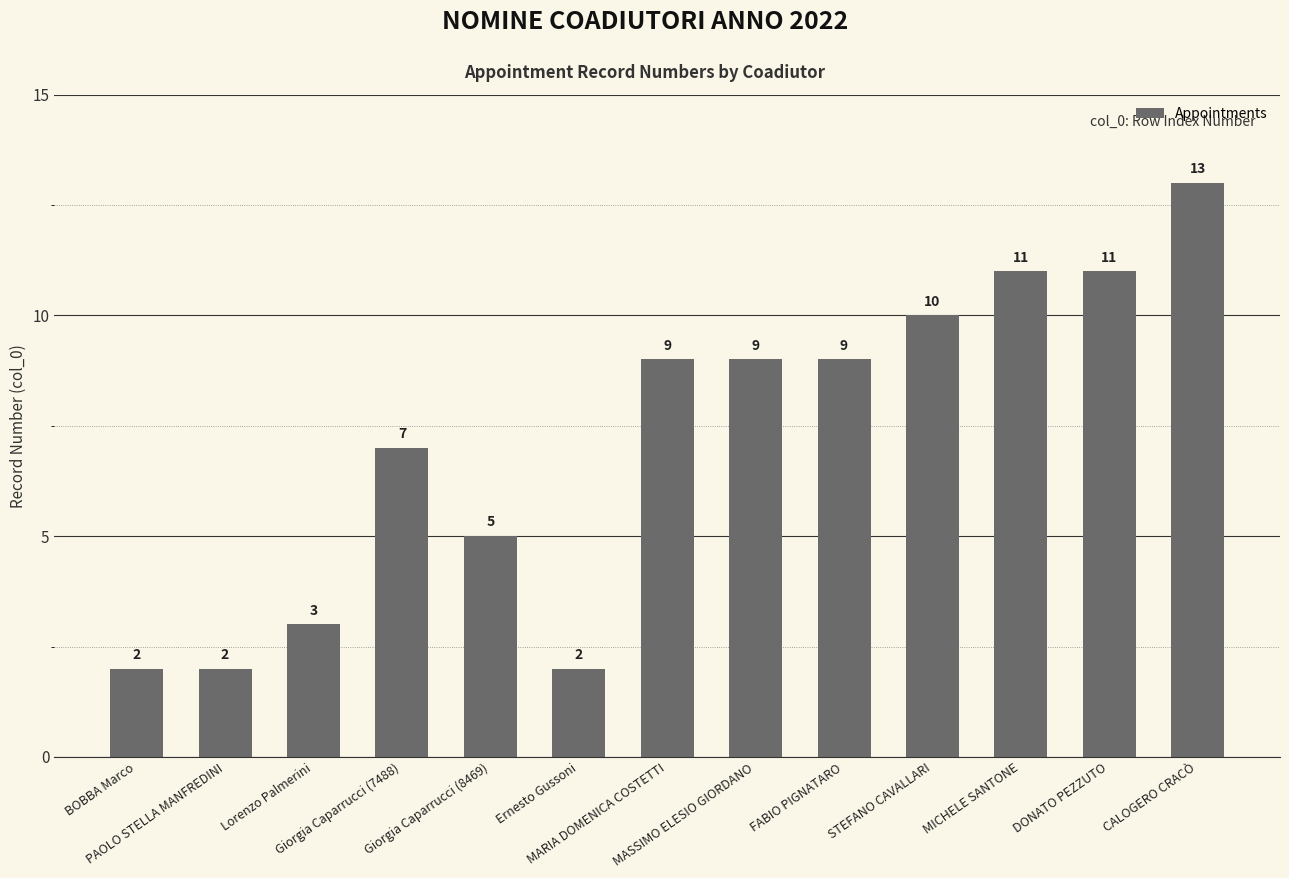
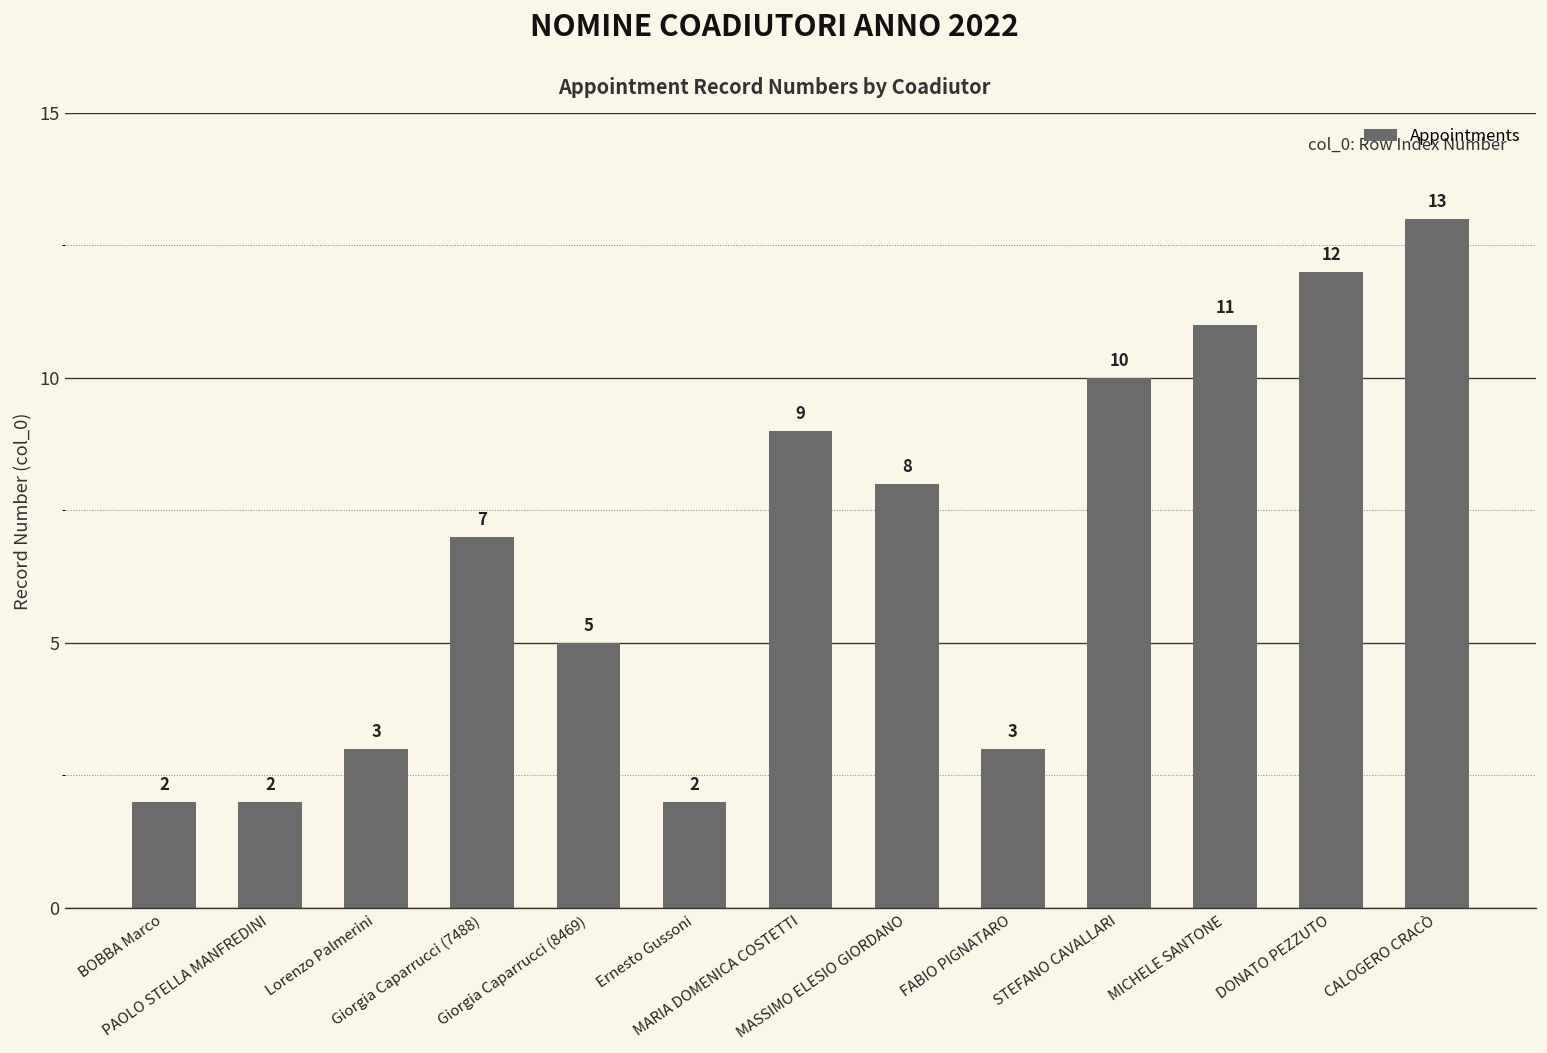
MASSIMO ELESIO GIORDANO: 9 -> 8
FABIO PIGNATARO: 9 -> 3
DONATO PEZZUTO: 11 -> 12
